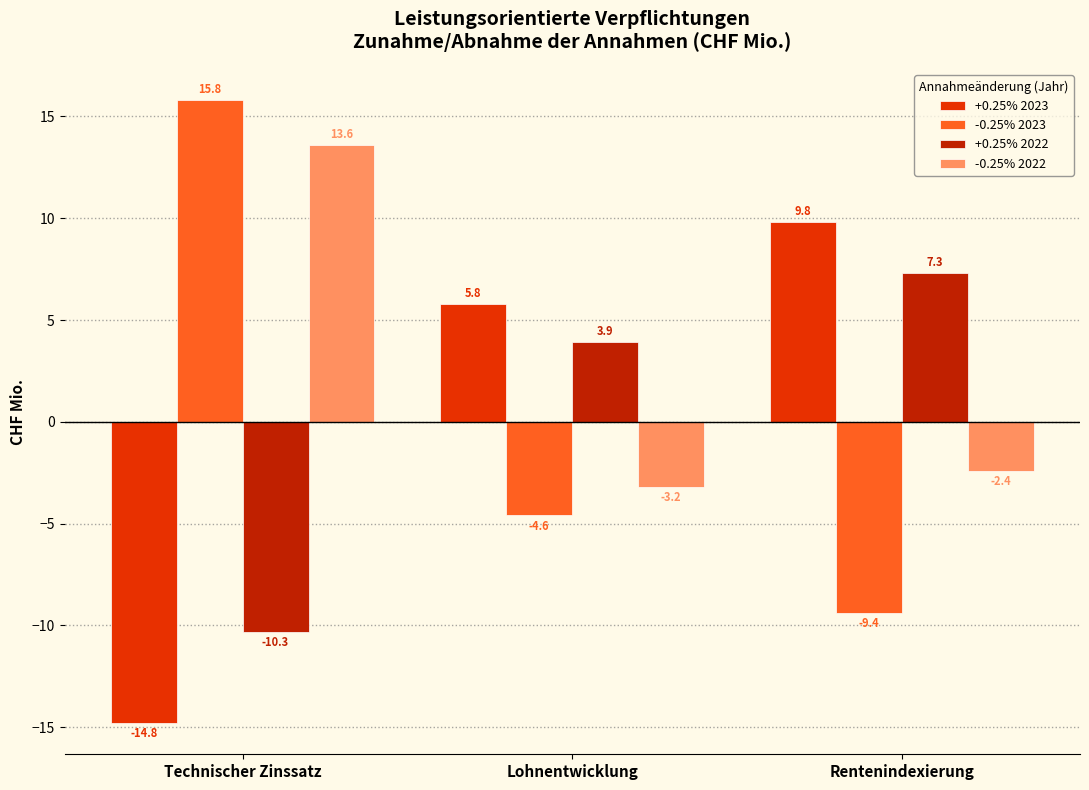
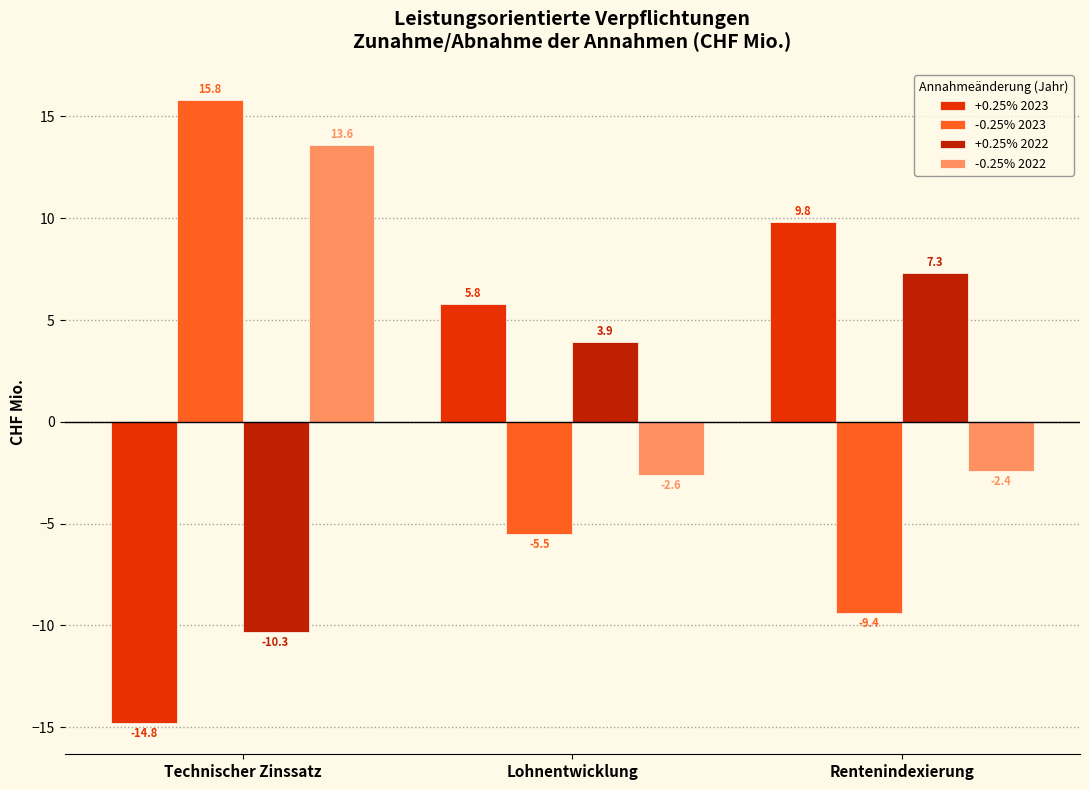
-0.25% 2023, Lohnentwicklung: -4.6 -> -5.5
-0.25% 2022, Lohnentwicklung: -3.2 -> -2.6
